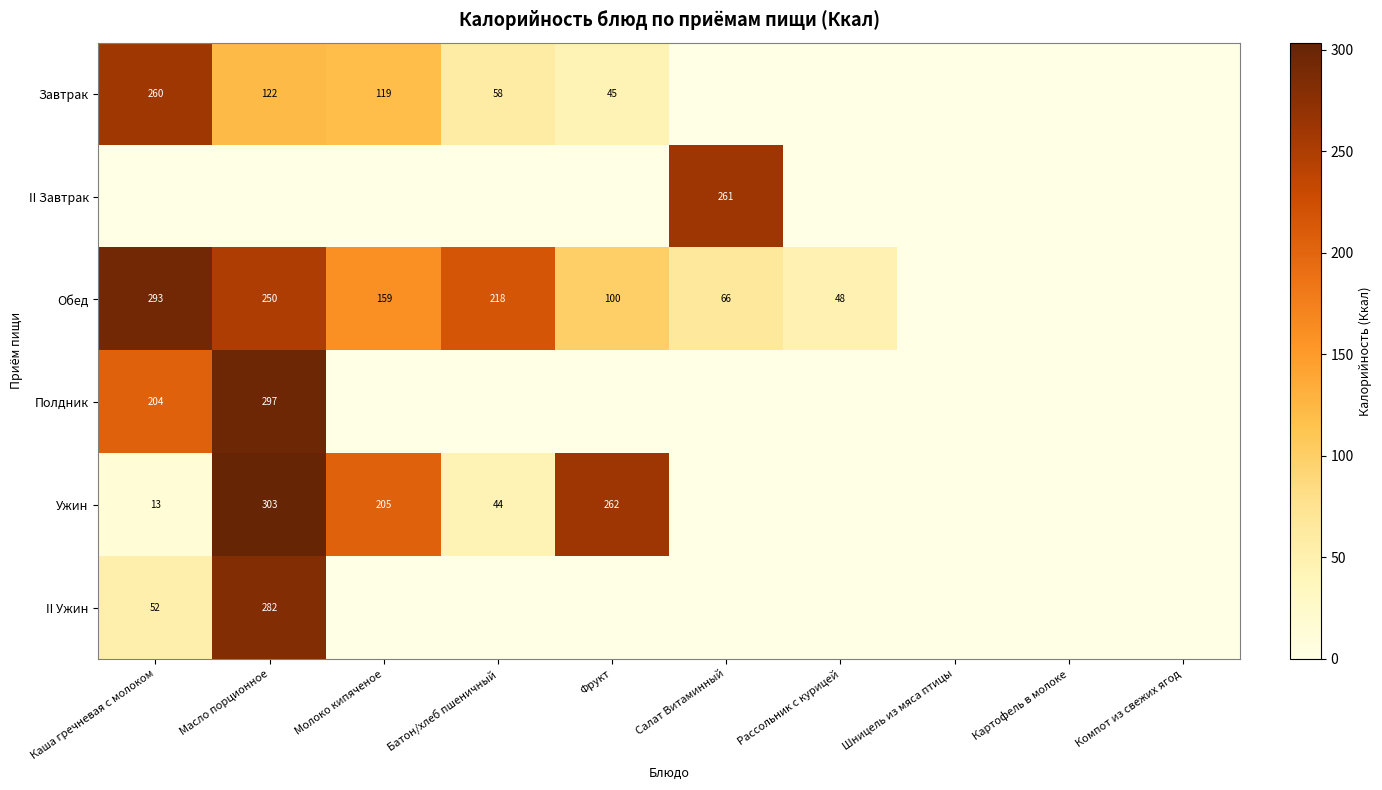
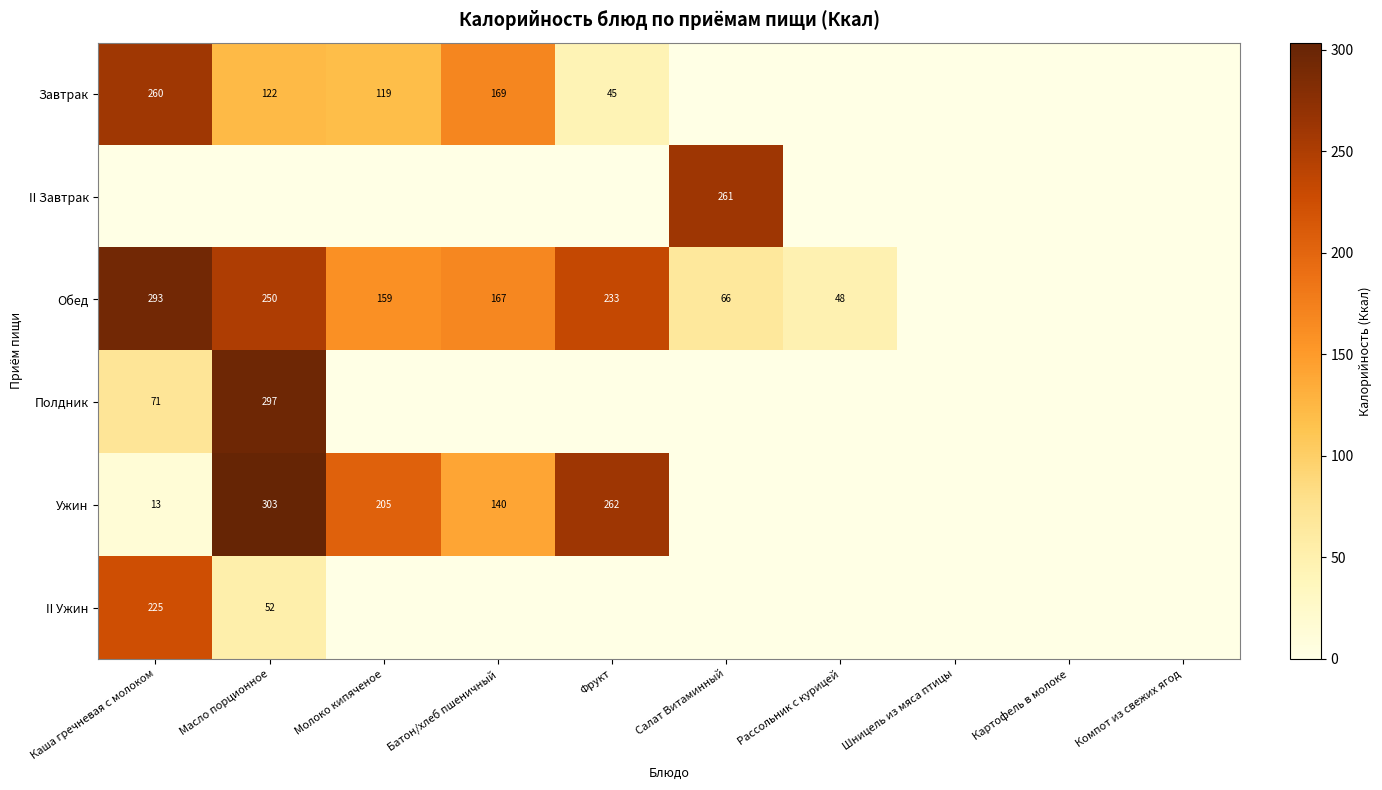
Завтрак, Батон/хлеб пшеничный: 58 -> 169
Обед, Батон/хлеб пшеничный: 218 -> 167
Обед, Фрукт: 100 -> 233
Полдник, Каша гречневая с молоком: 204 -> 71
Ужин, Батон/хлеб пшеничный: 44 -> 140
II Ужин, Каша гречневая с молоком: 52 -> 225
II Ужин, Масло порционное: 282 -> 52
